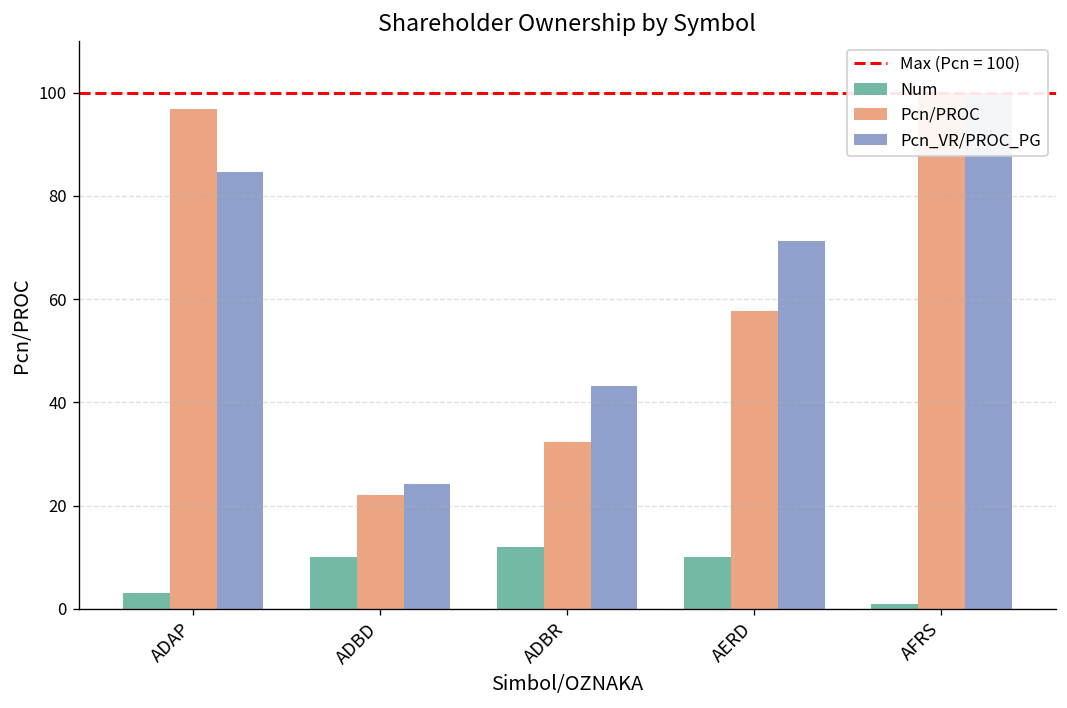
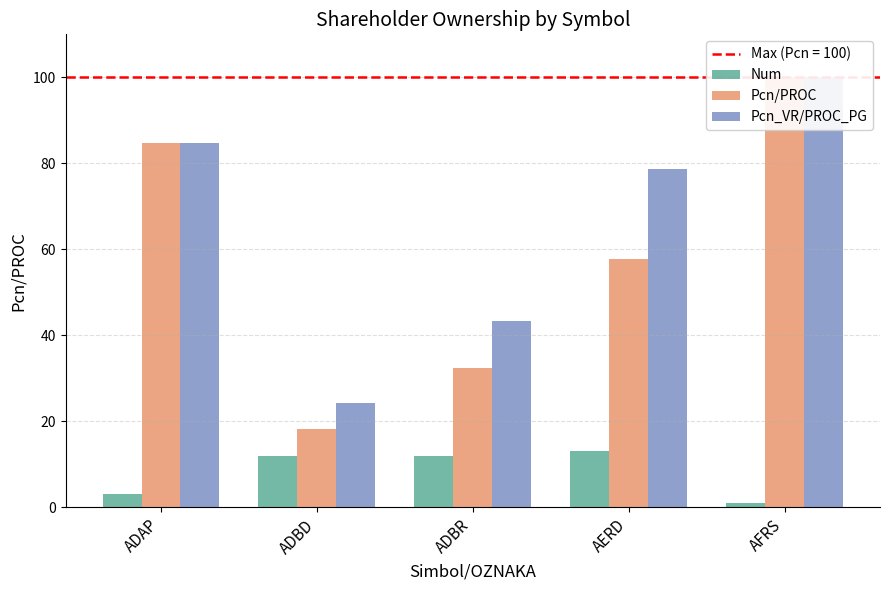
Pcn/PROC, ADAP: 97 -> 85
Num, ADBD: 10 -> 12
Pcn/PROC, ADBD: 22 -> 18
Num, AERD: 10 -> 13
Pcn_VR/PROC_PG, AERD: 71 -> 79
